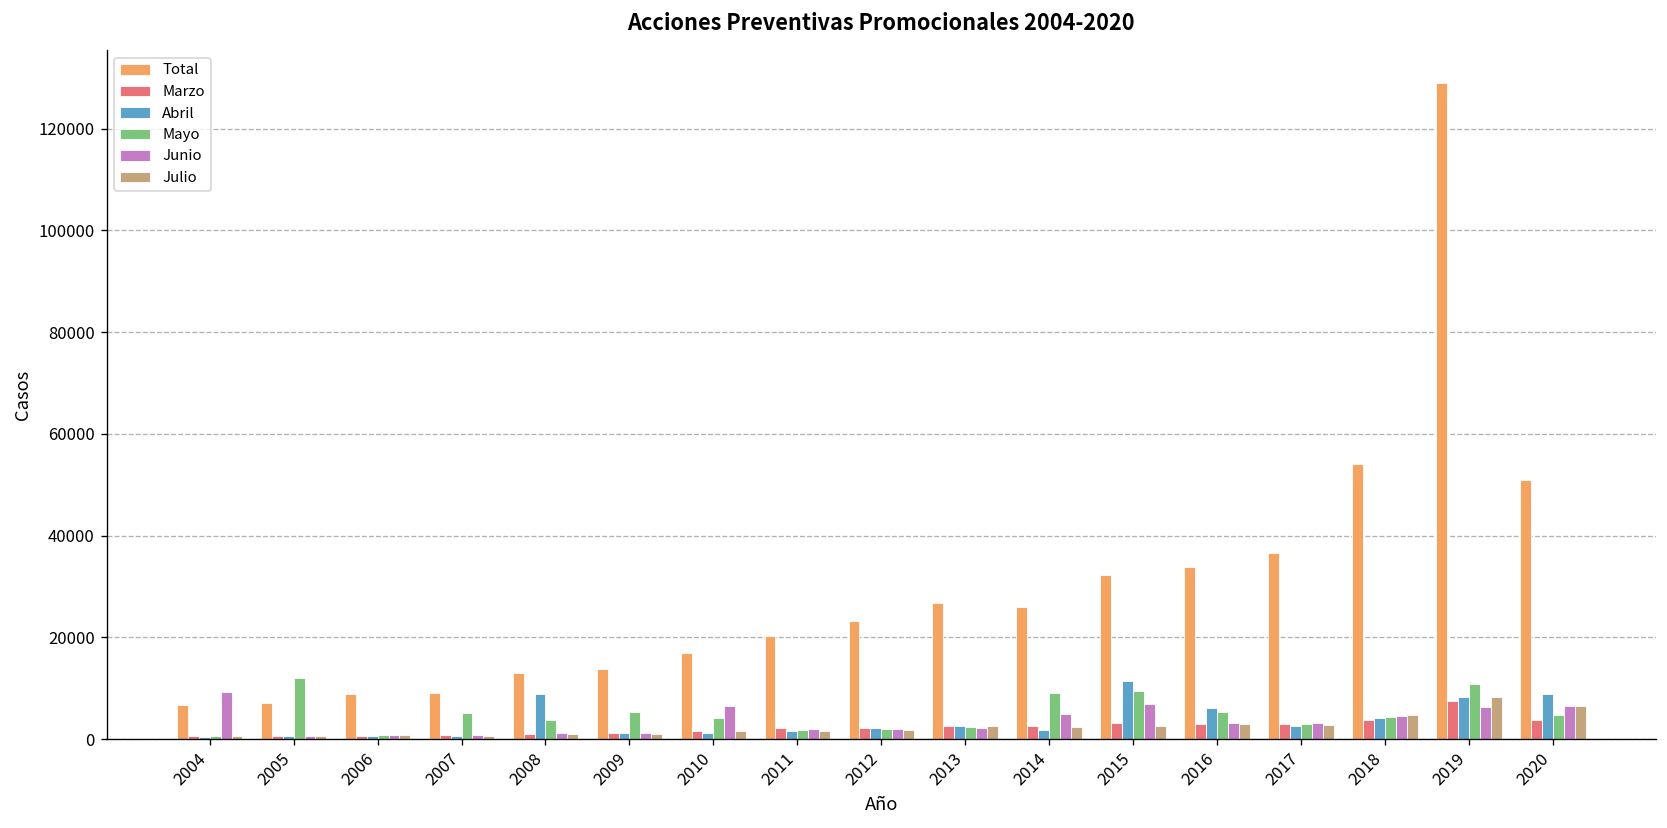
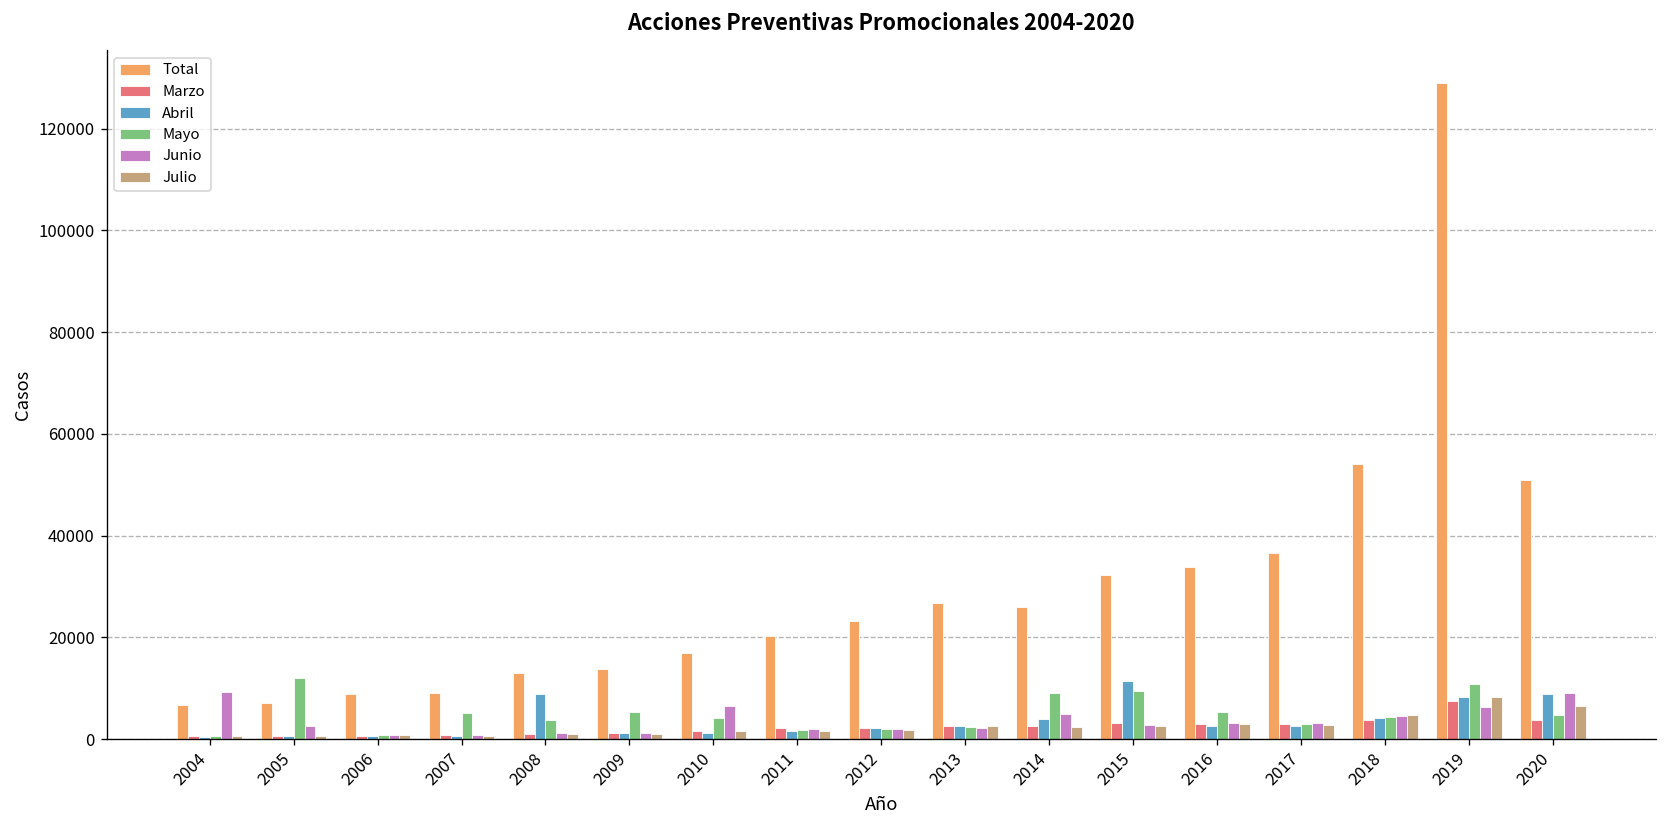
Junio, 2005: 1000 -> 3000
Abril, 2014: 2000 -> 4000
Junio, 2015: 7000 -> 3000
Abril, 2016: 6000 -> 3000
Junio, 2020: 7000 -> 9000
